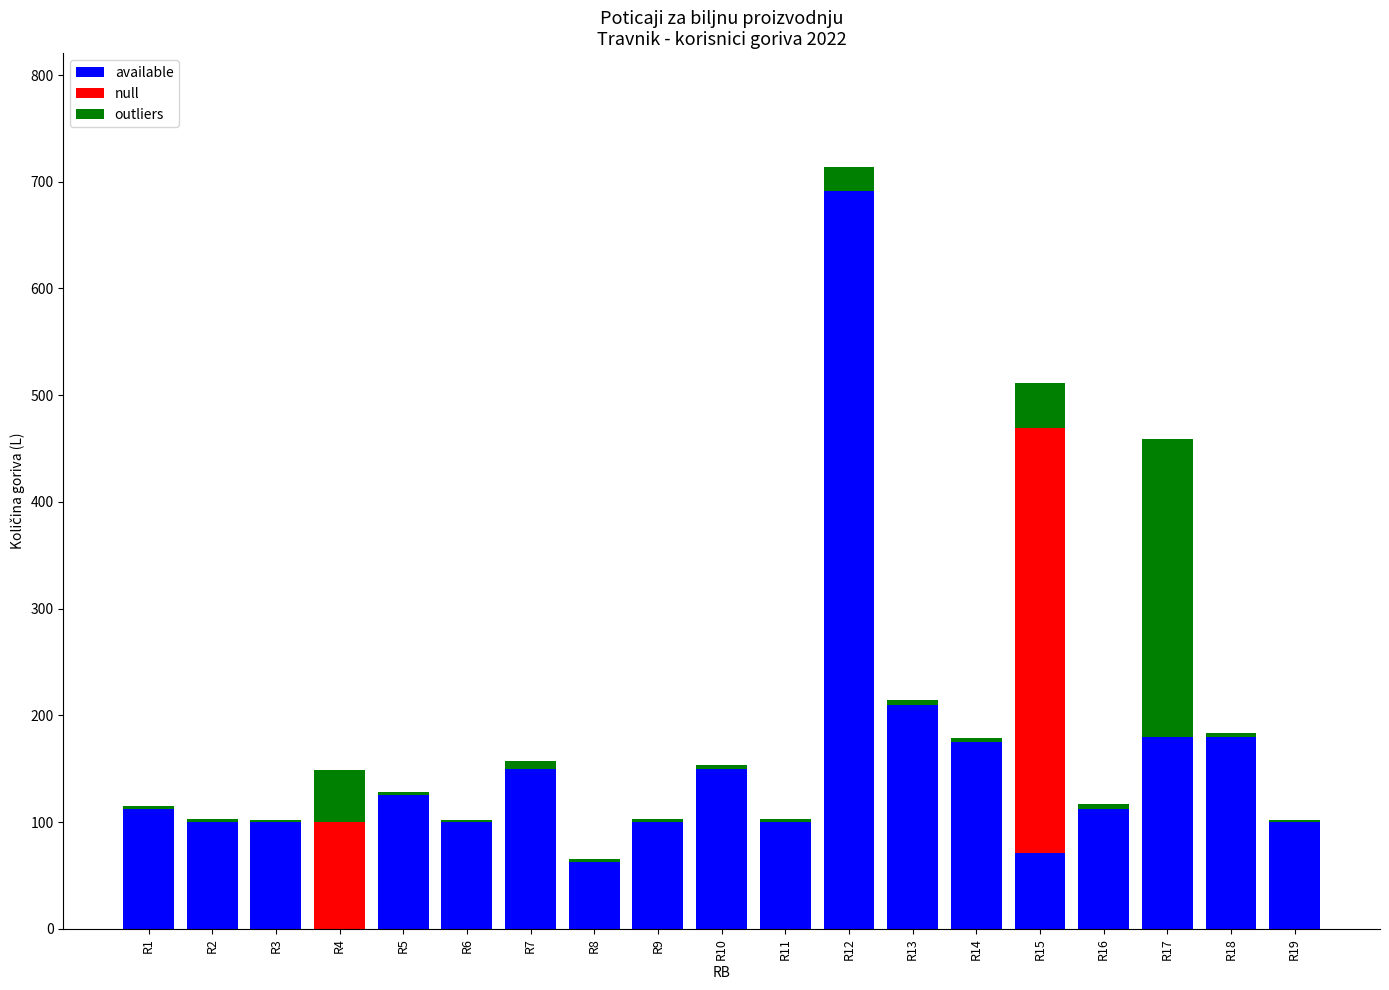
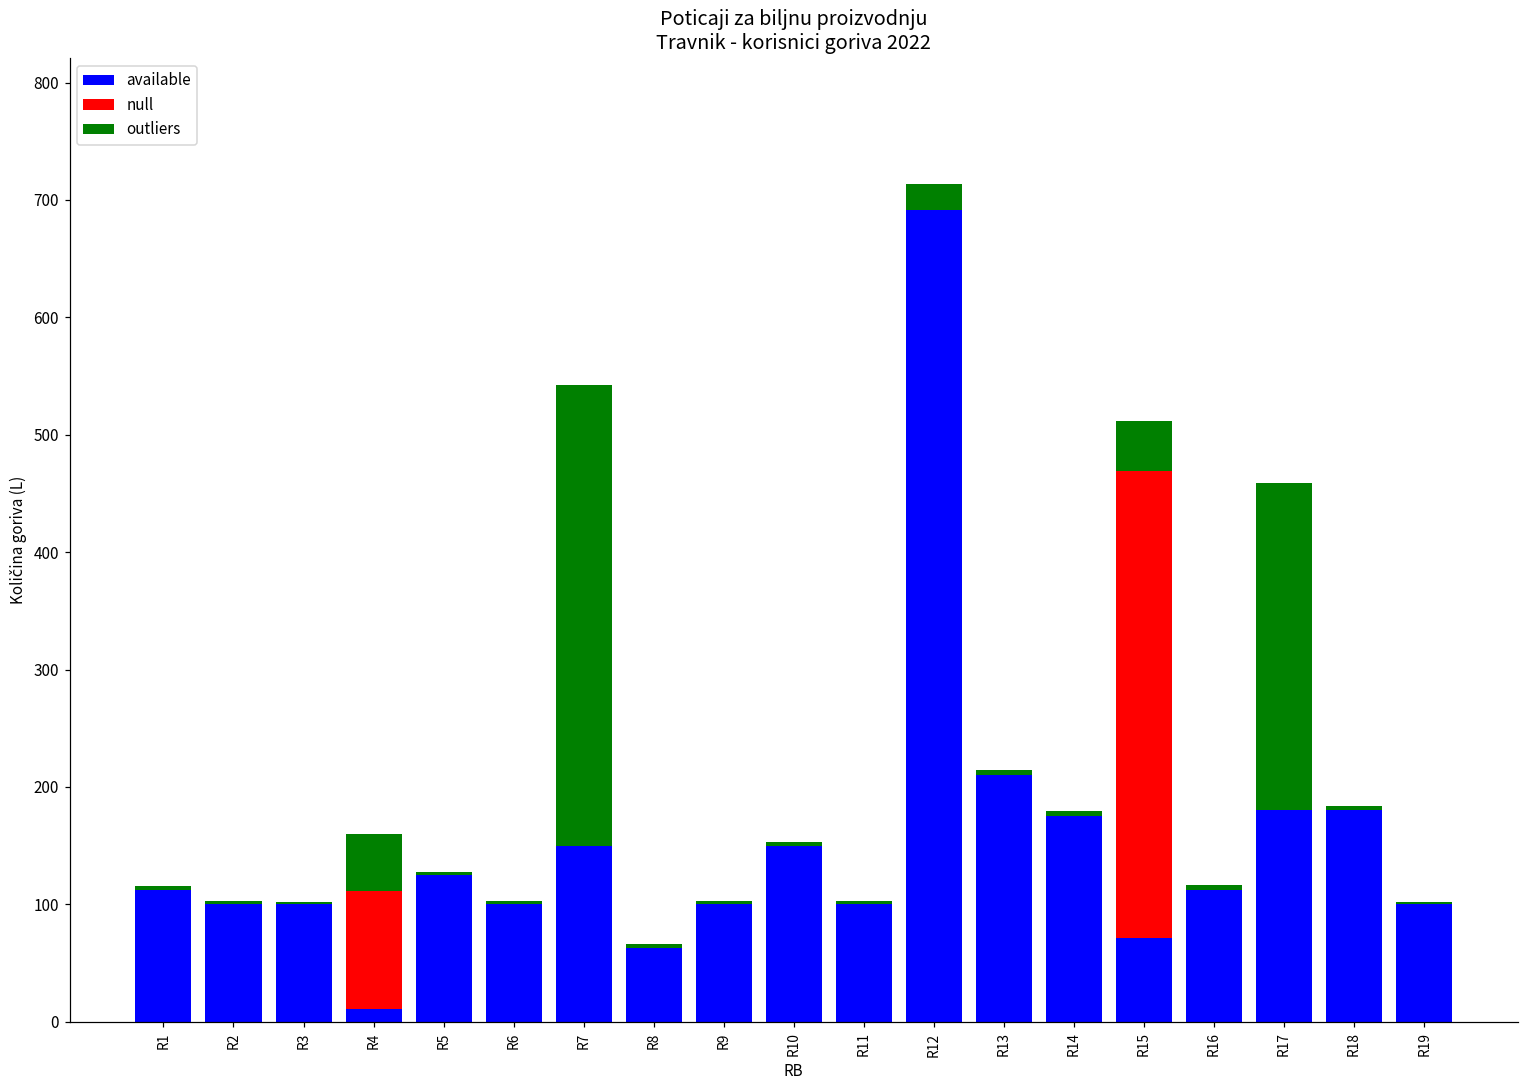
available, R4: 0 -> 11
outliers, R7: 7 -> 393
